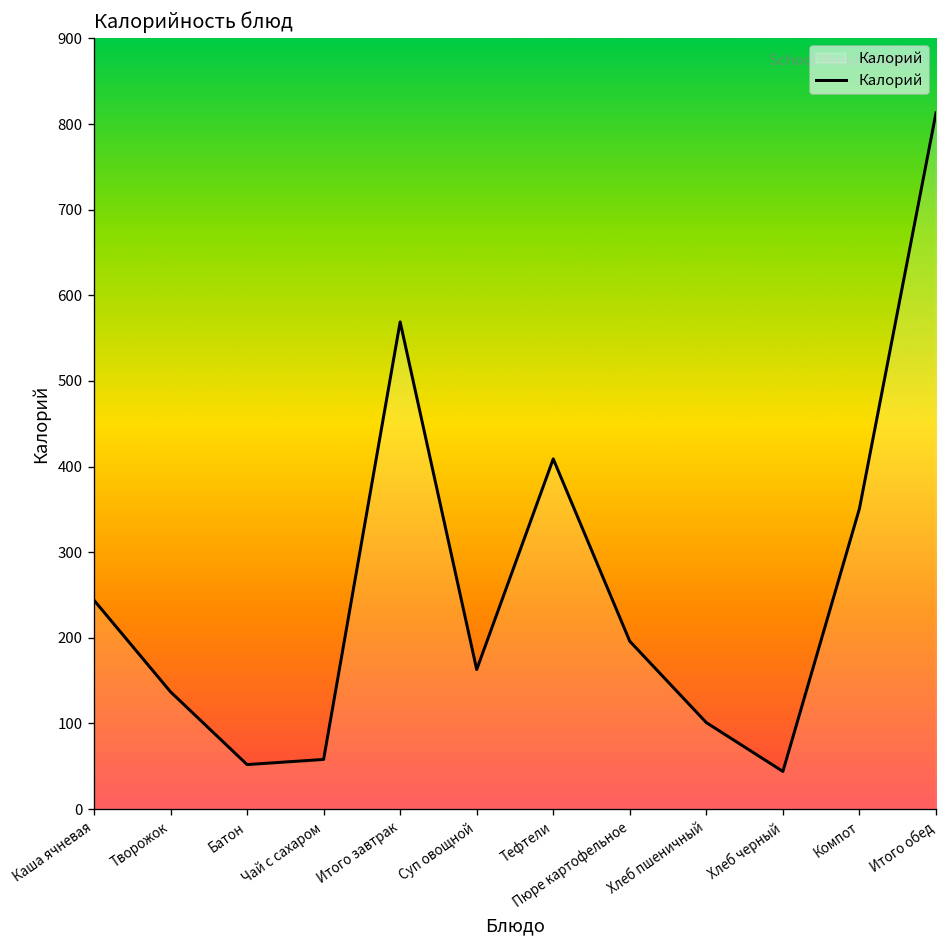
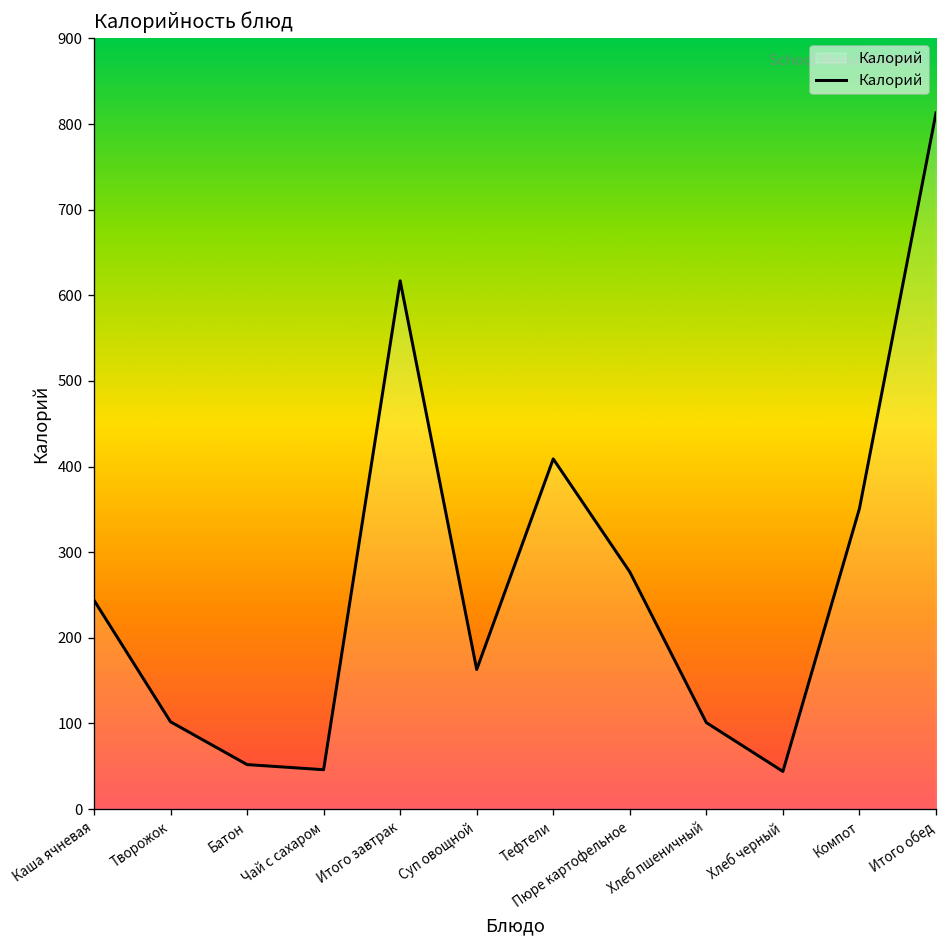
Творожок: 140 -> 100
Чай с сахаром: 60 -> 50
Итого завтрак: 570 -> 620
Пюре картофельное: 200 -> 280
